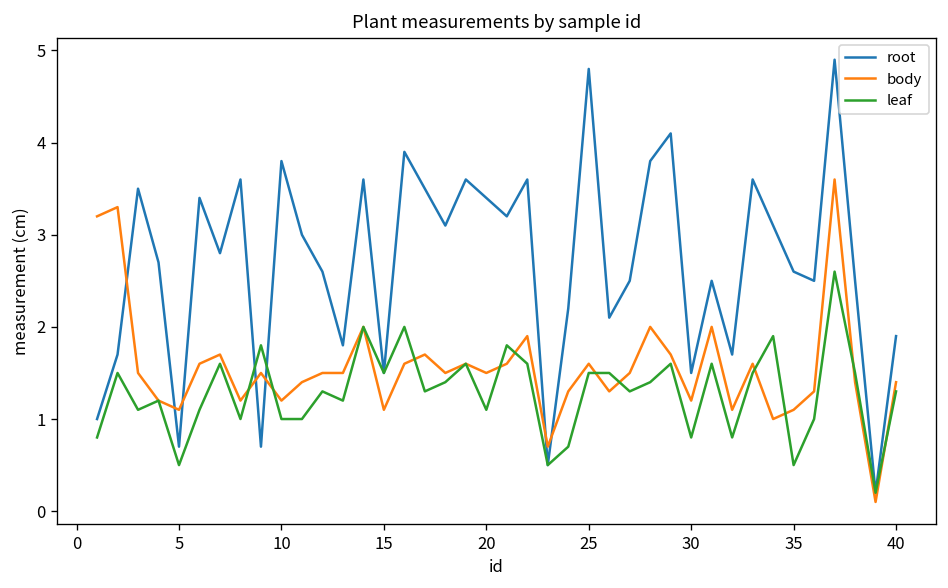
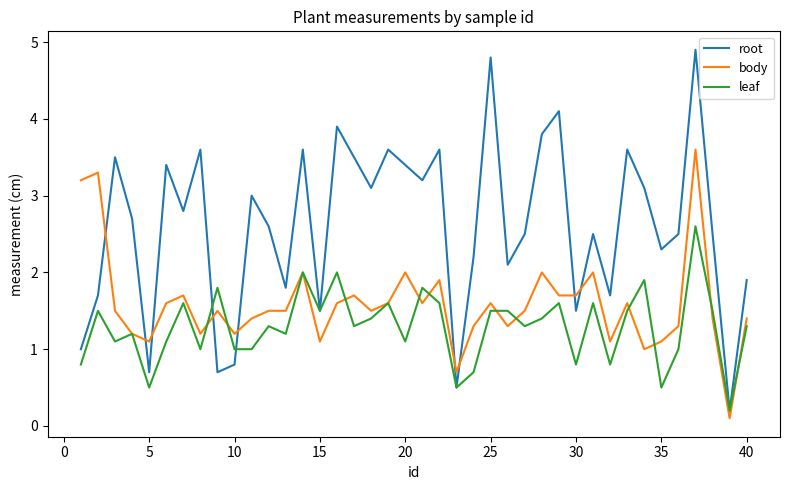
root, 10: 3.8 -> 0.8
body, 20: 1.5 -> 2.0
body, 30: 1.2 -> 1.7
root, 35: 2.6 -> 2.3
